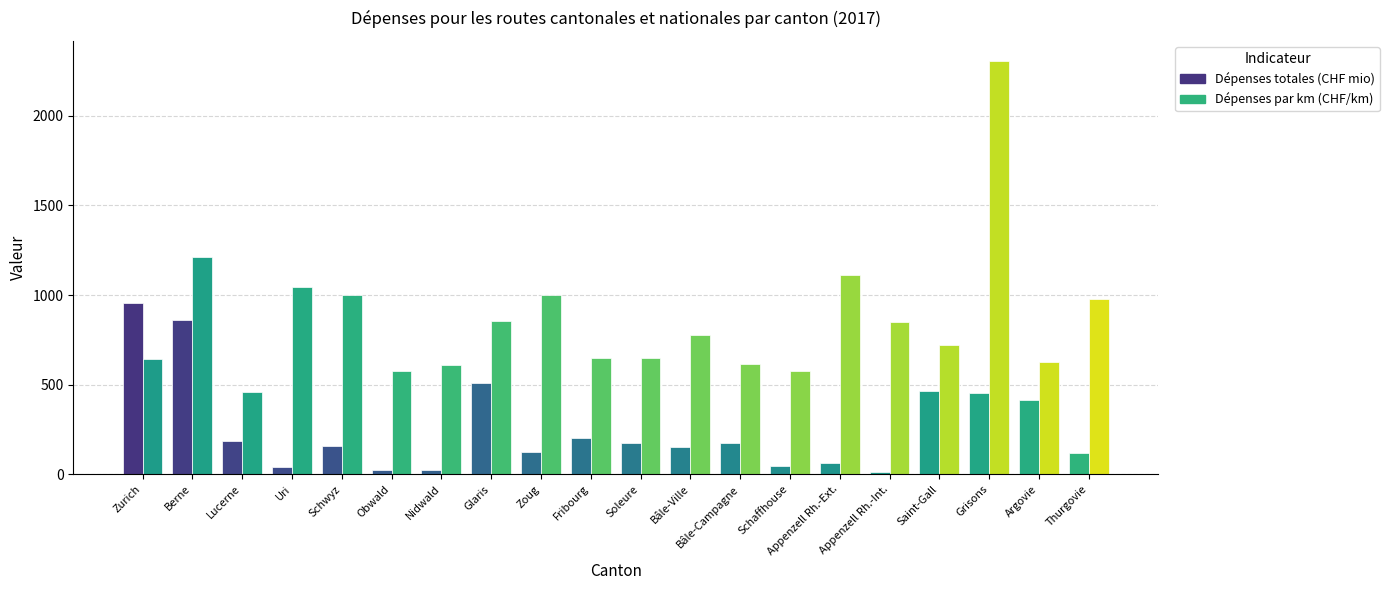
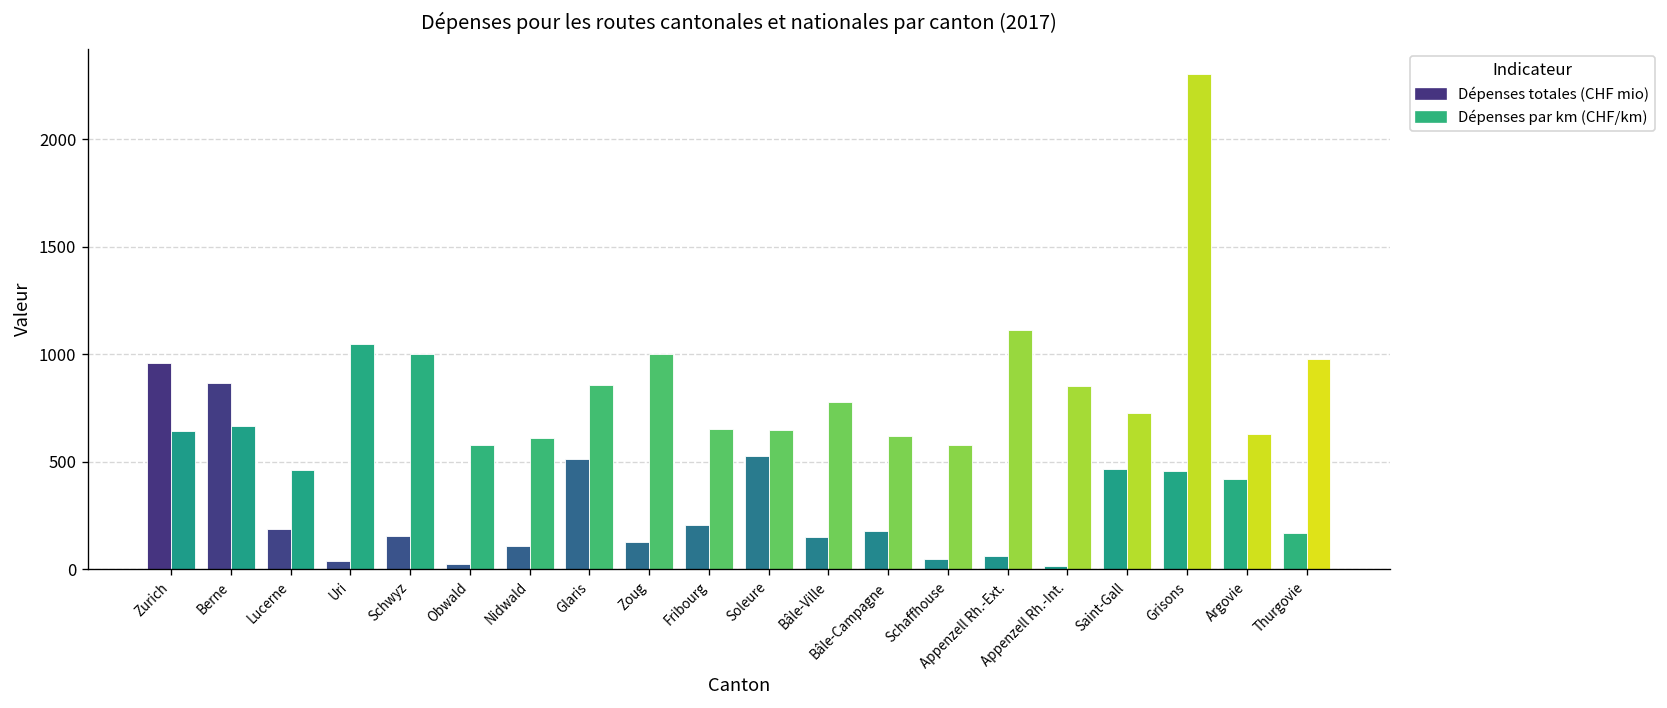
Dépenses par km (CHF/km), Berne: 1210 -> 670
Dépenses totales (CHF mio), Nidwald: 30 -> 110
Dépenses totales (CHF mio), Soleure: 170 -> 530
Dépenses totales (CHF mio), Thurgovie: 120 -> 170
